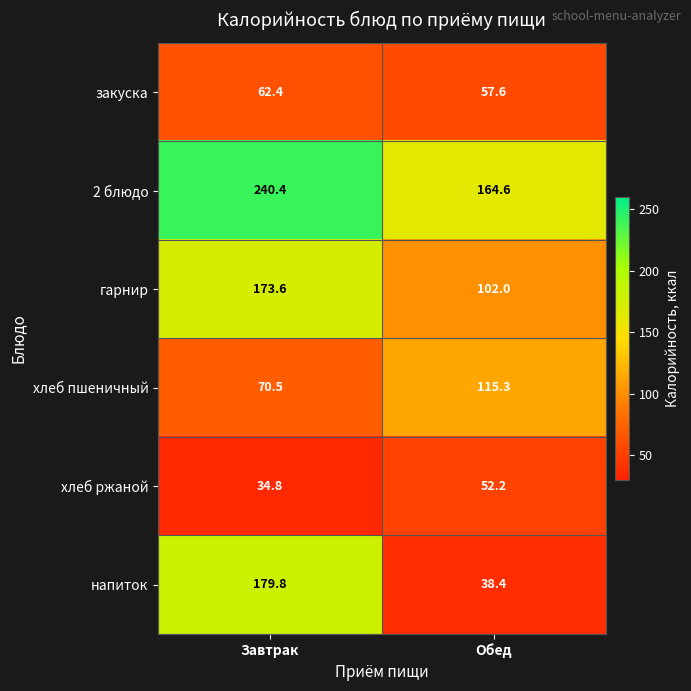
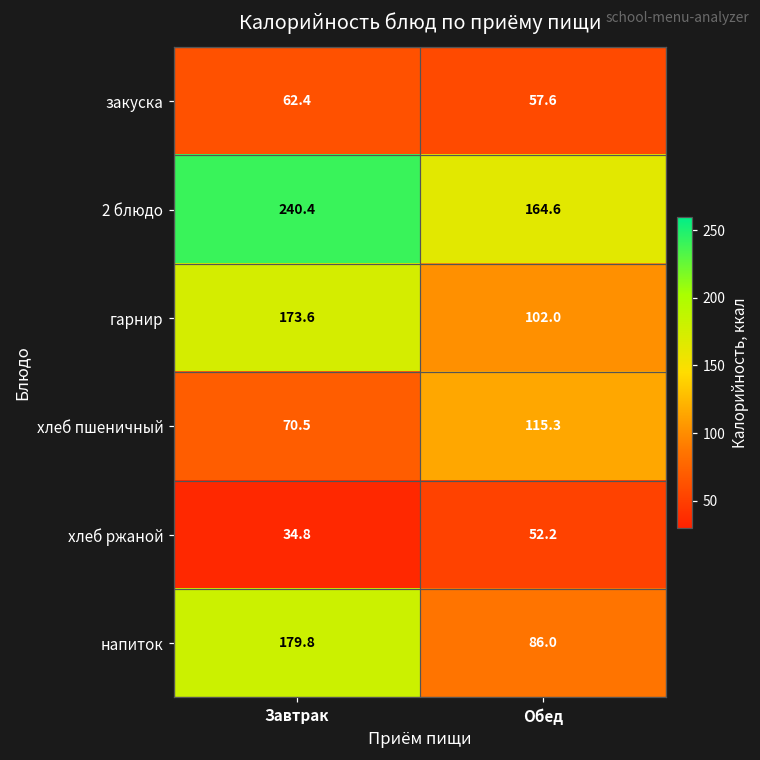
напиток, Обед: 38.4 -> 86.0
